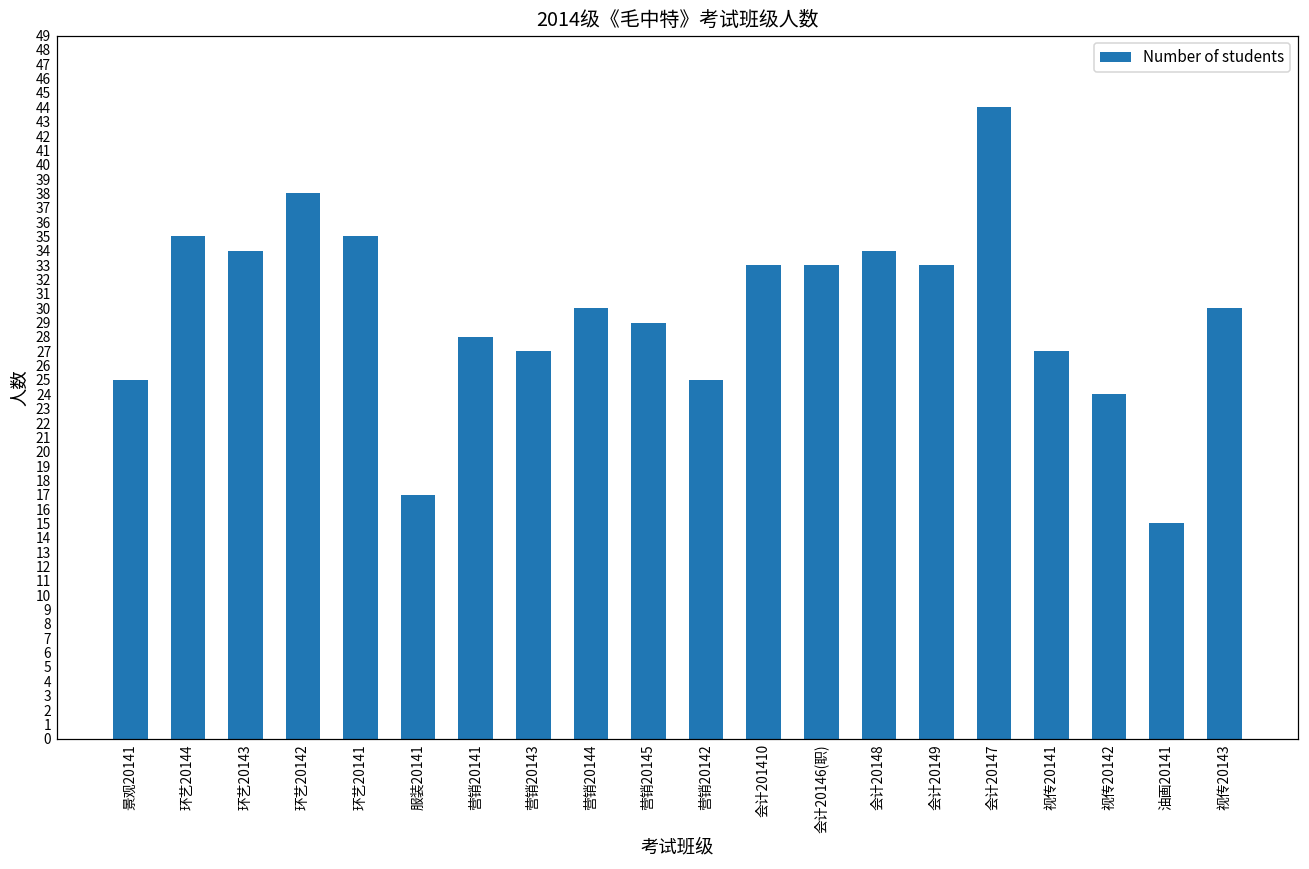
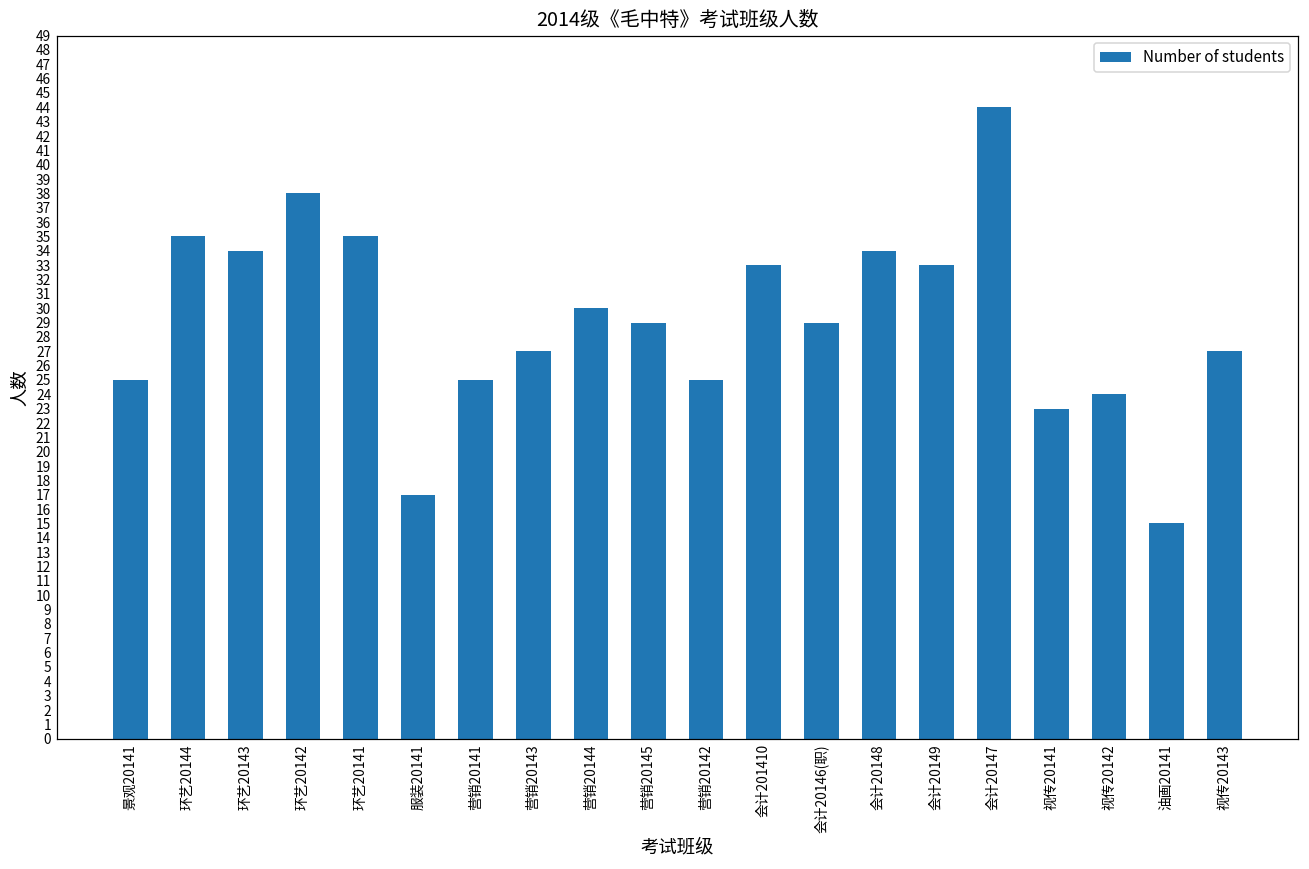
营销20141: 28 -> 25
会计20146(职): 33 -> 29
视传20141: 27 -> 23
视传20143: 30 -> 27
